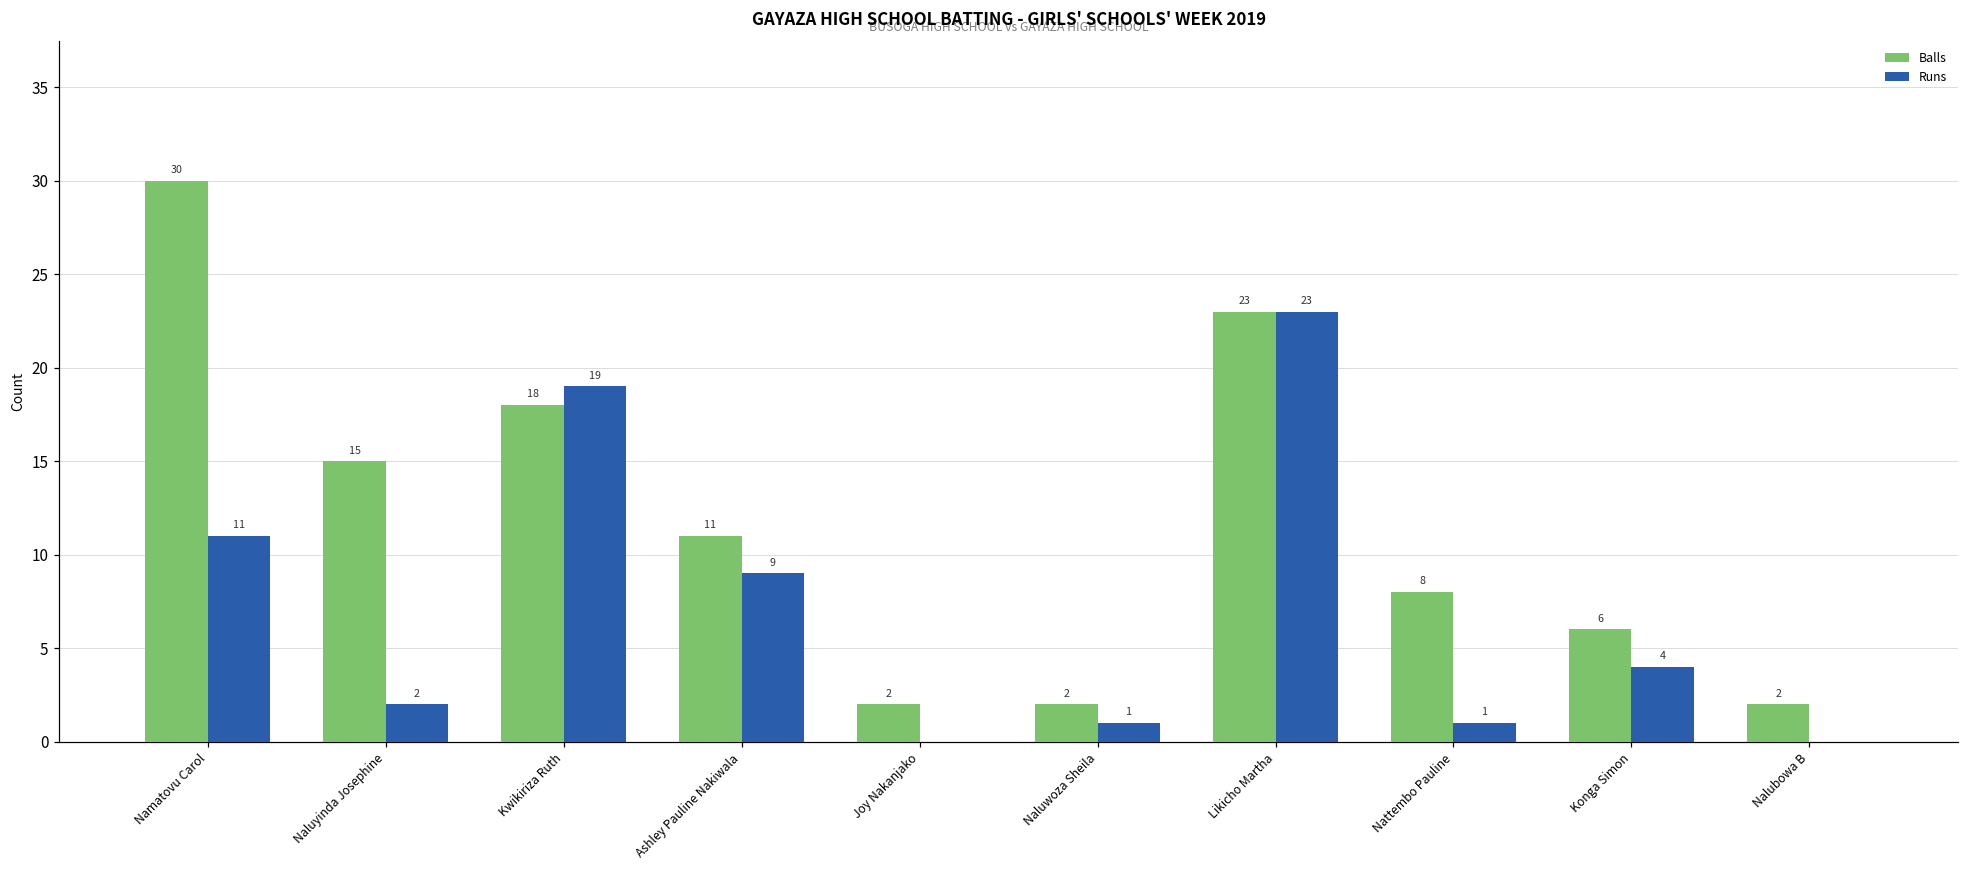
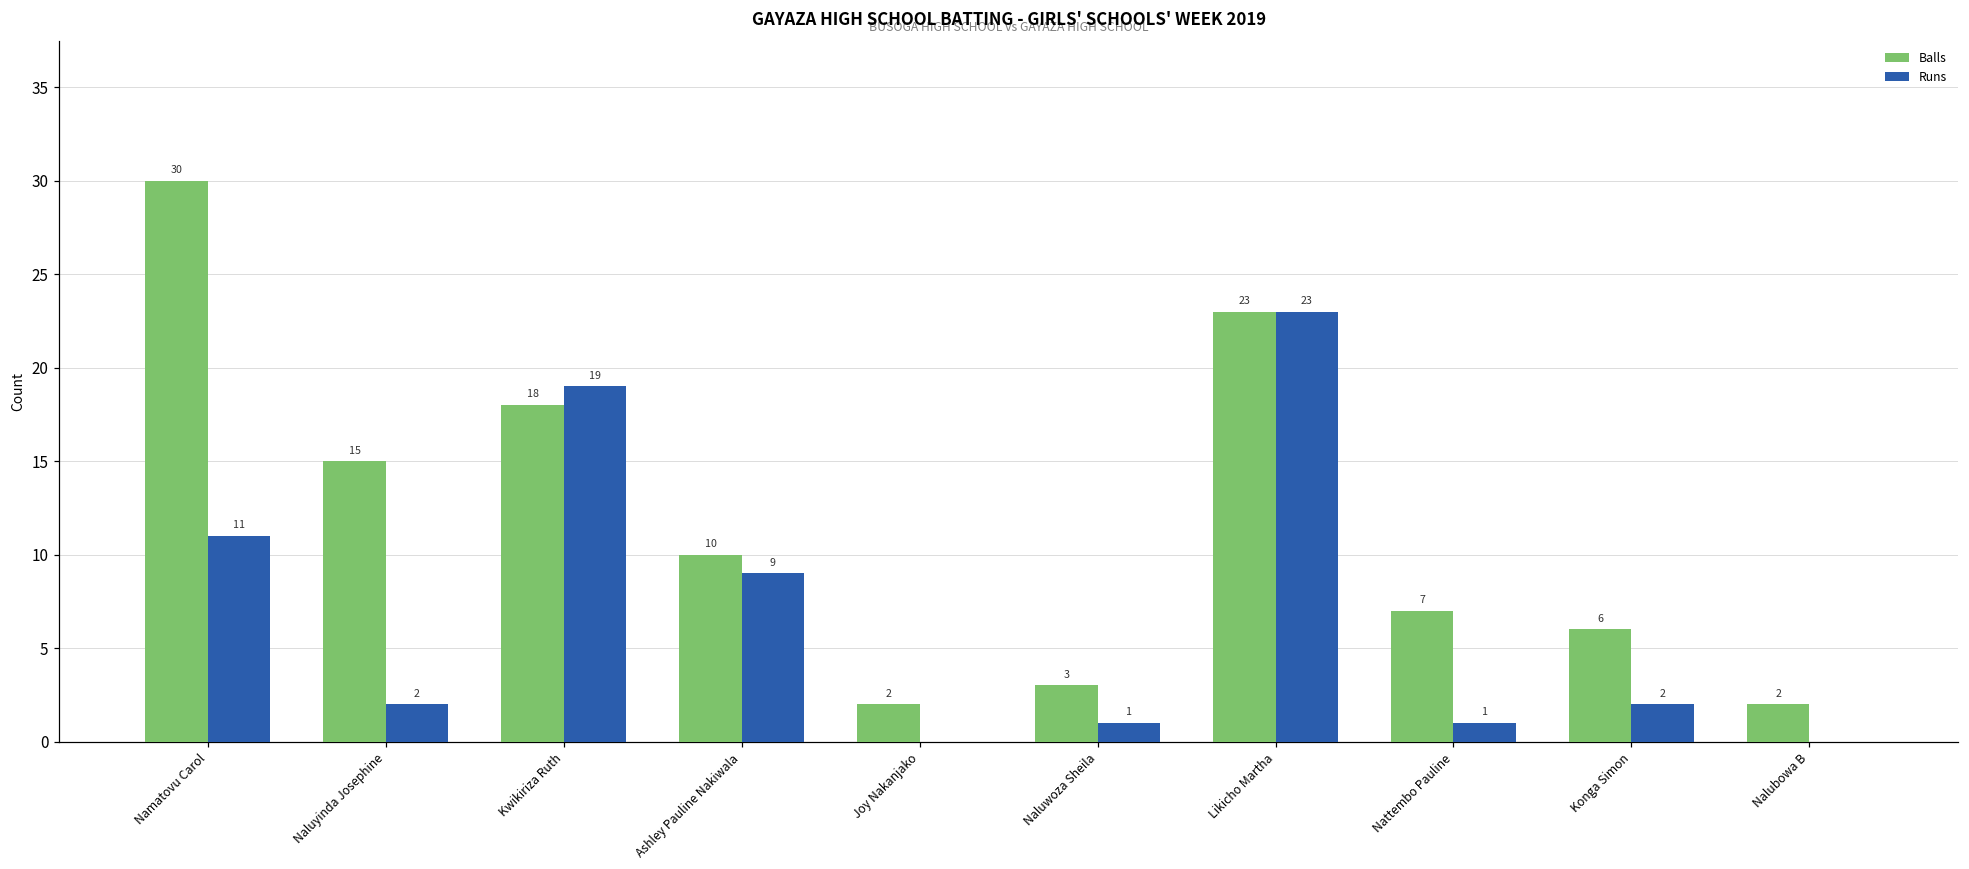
Balls, Ashley Pauline Nakiwala: 11 -> 10
Balls, Naluwoza Sheila: 2 -> 3
Balls, Nattembo Pauline: 8 -> 7
Runs, Konga Simon: 4 -> 2
